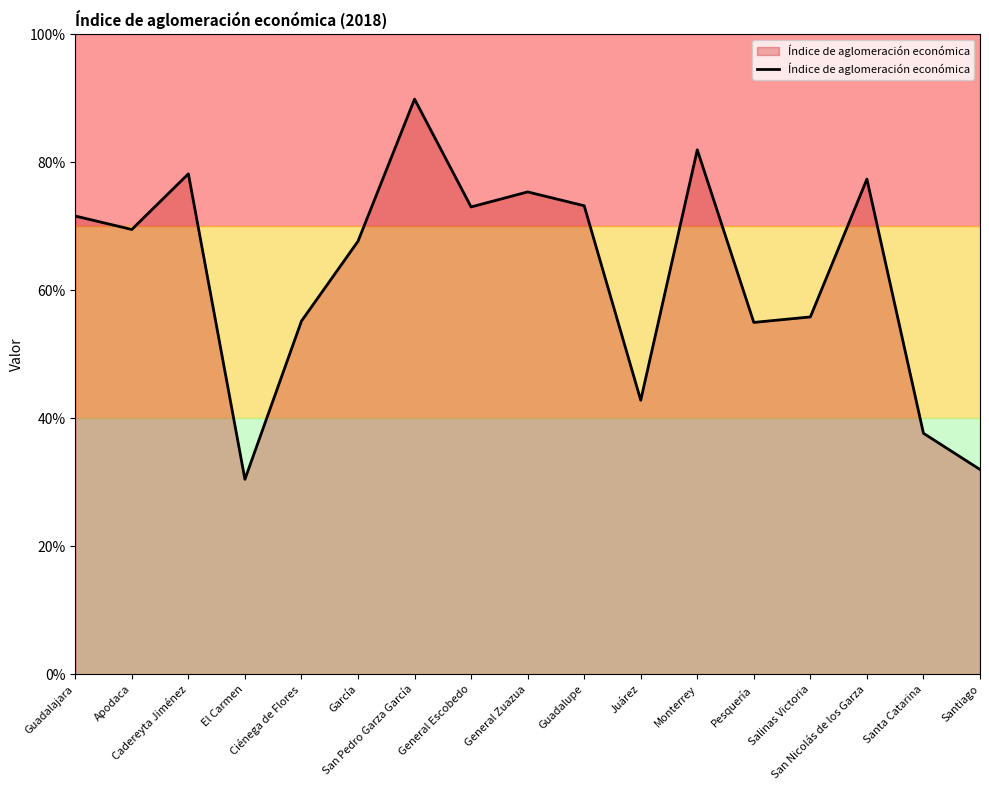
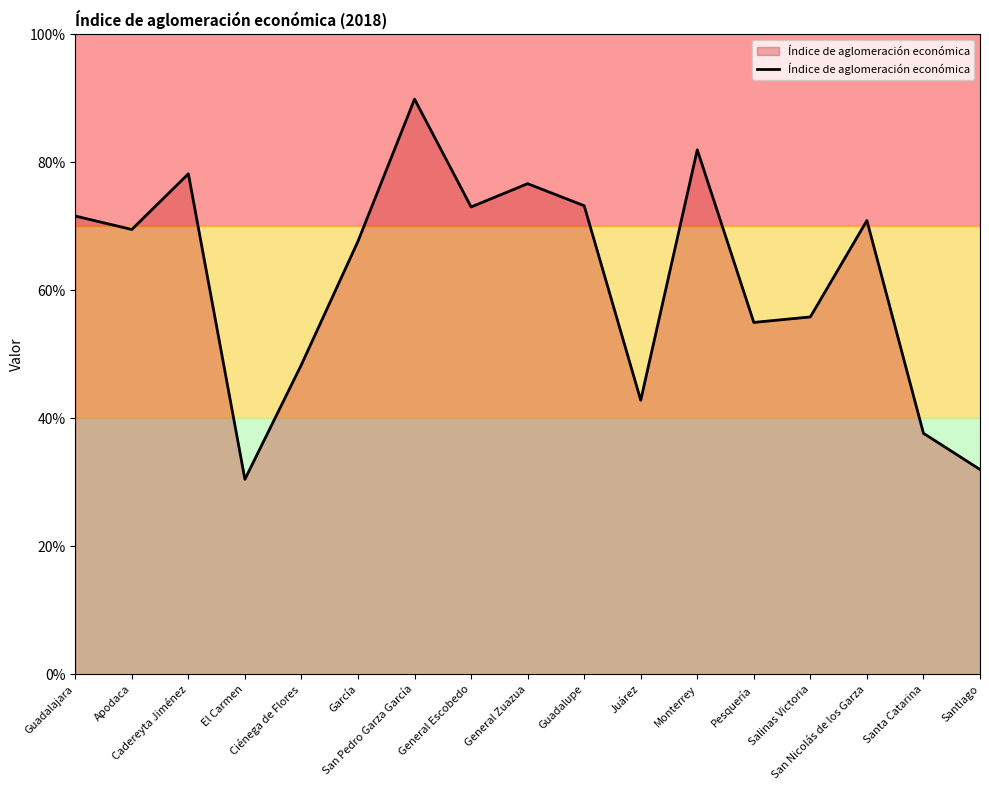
Ciénega de Flores: 55% -> 48%
General Zuazua: 75% -> 77%
San Nicolás de los Garza: 77% -> 71%
